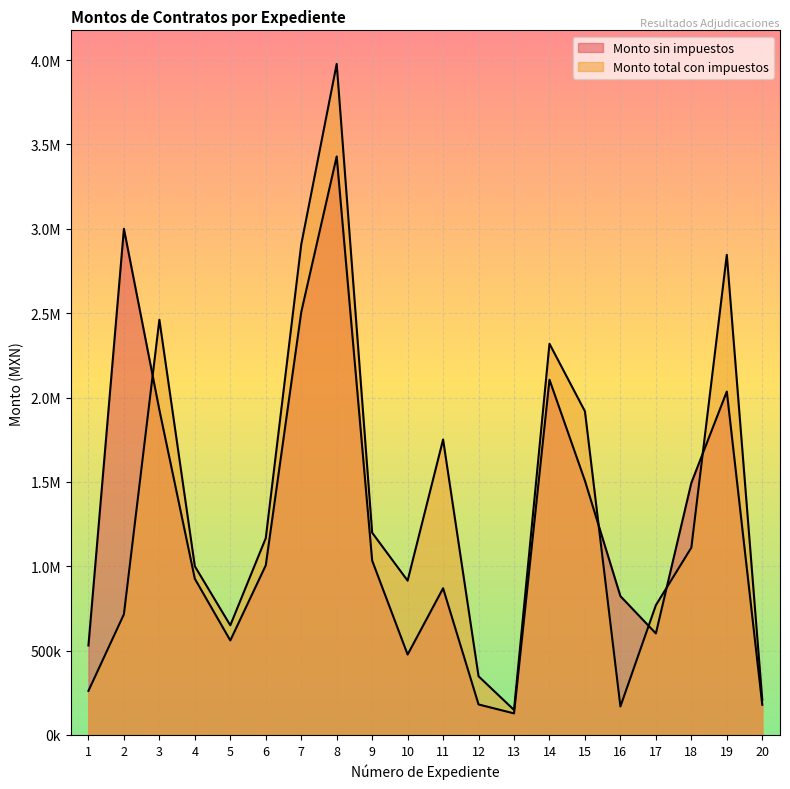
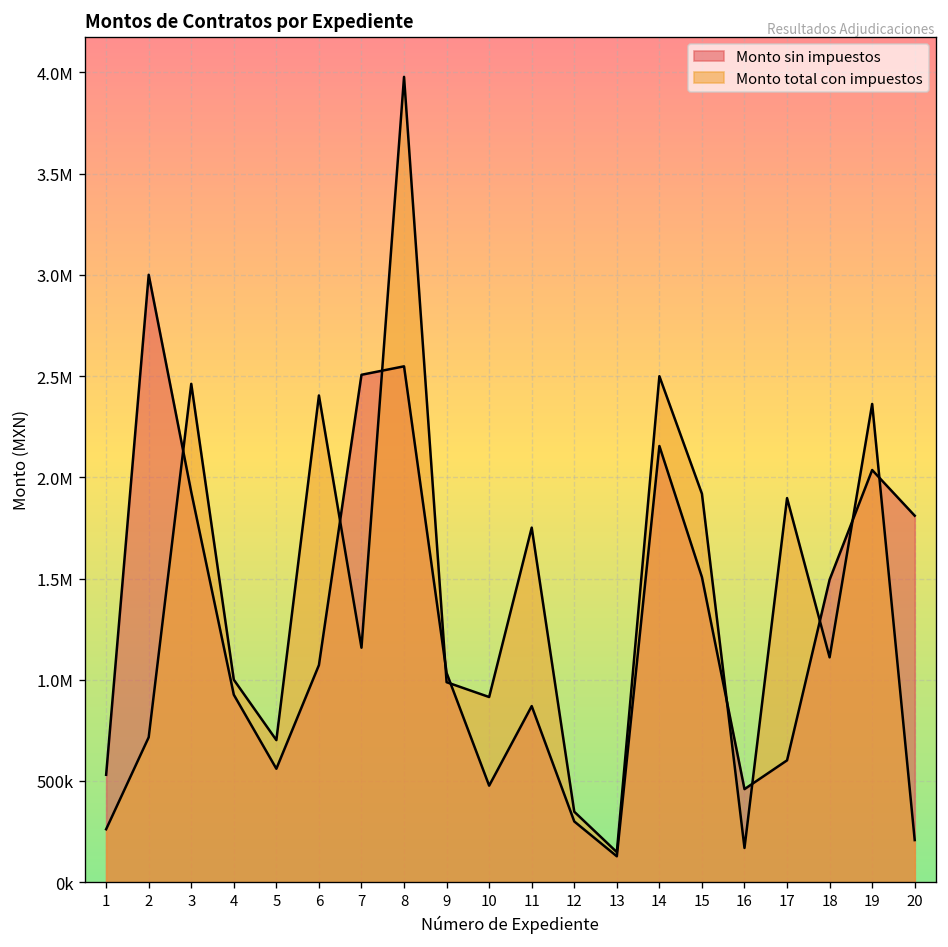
Monto total con impuestos, 5: 650000 -> 700000
Monto sin impuestos, 6: 1010000 -> 1070000
Monto total con impuestos, 6: 1170000 -> 2400000
Monto total con impuestos, 7: 2910000 -> 1160000
Monto sin impuestos, 8: 3430000 -> 2550000
Monto total con impuestos, 9: 1200000 -> 990000
Monto sin impuestos, 12: 180000 -> 300000
Monto sin impuestos, 14: 2110000 -> 2150000
Monto total con impuestos, 14: 2320000 -> 2500000
Monto sin impuestos, 16: 820000 -> 460000
Monto total con impuestos, 17: 770000 -> 1900000
Monto total con impuestos, 19: 2850000 -> 2360000
Monto sin impuestos, 20: 180000 -> 1810000
